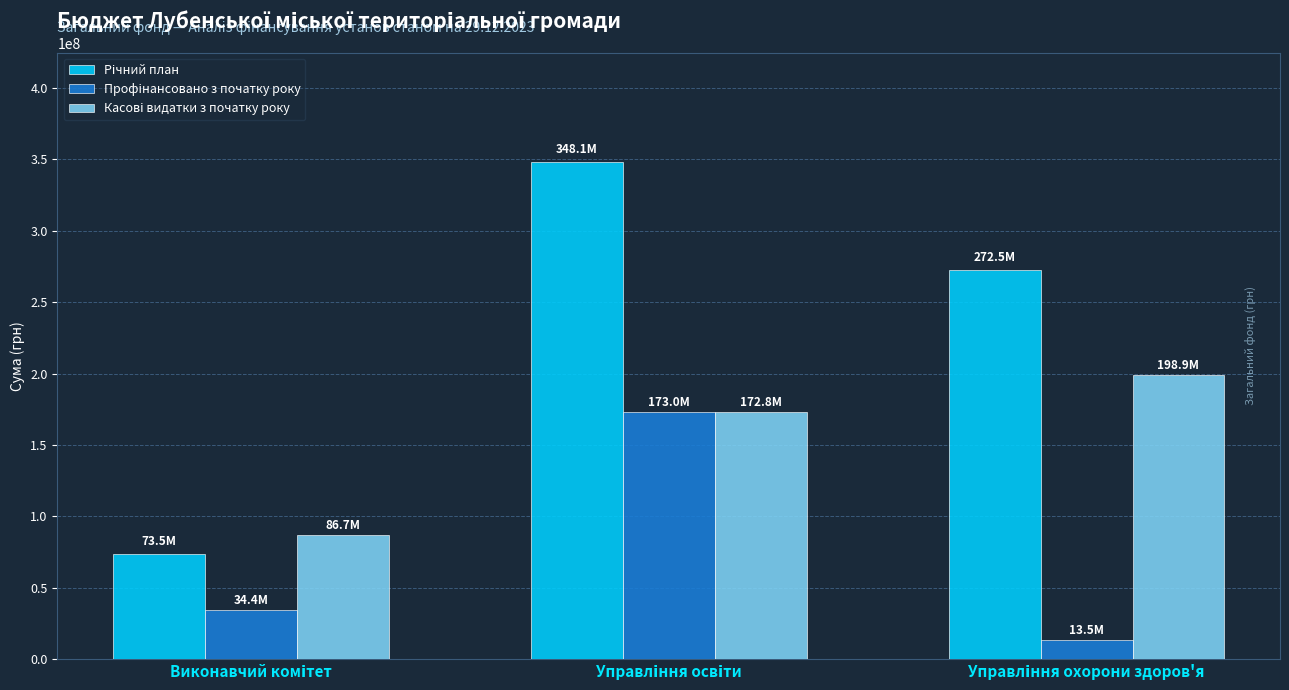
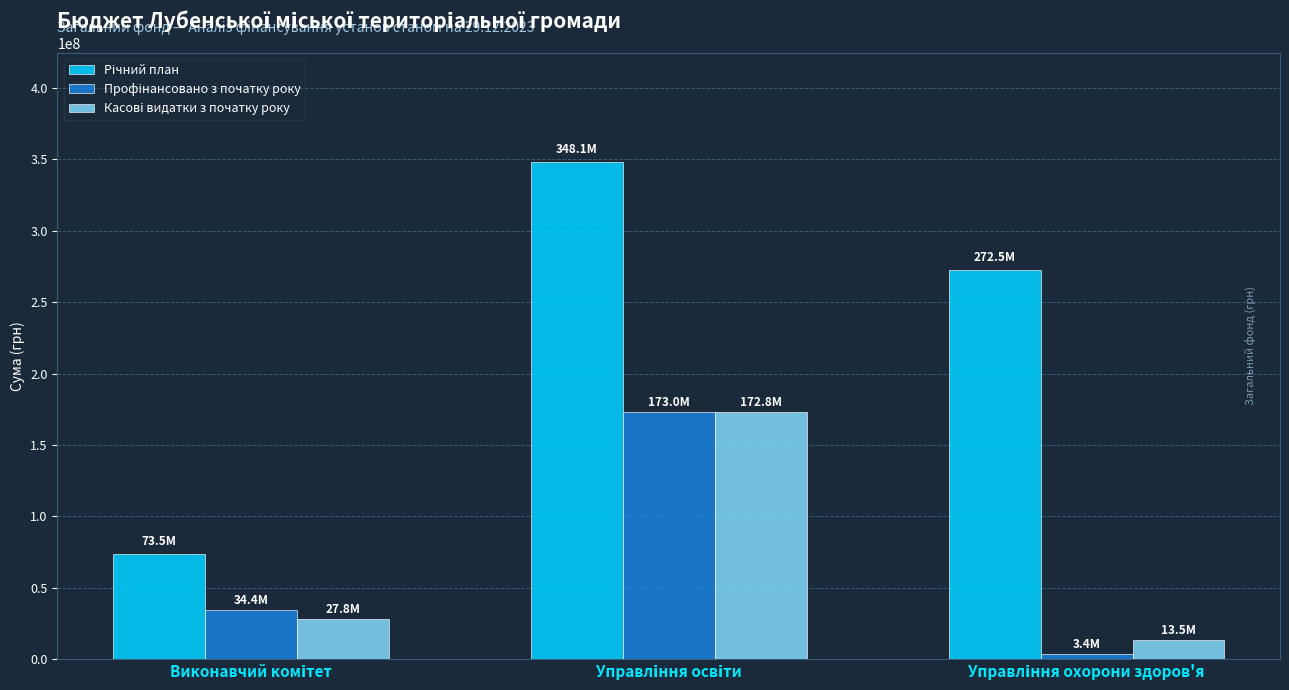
Касові видатки з початку року, Виконавчий комітет: 86.7M -> 27.8M
Профінансовано з початку року, Управління охорони здоров'я: 13.5M -> 3.4M
Касові видатки з початку року, Управління охорони здоров'я: 198.9M -> 13.5M
